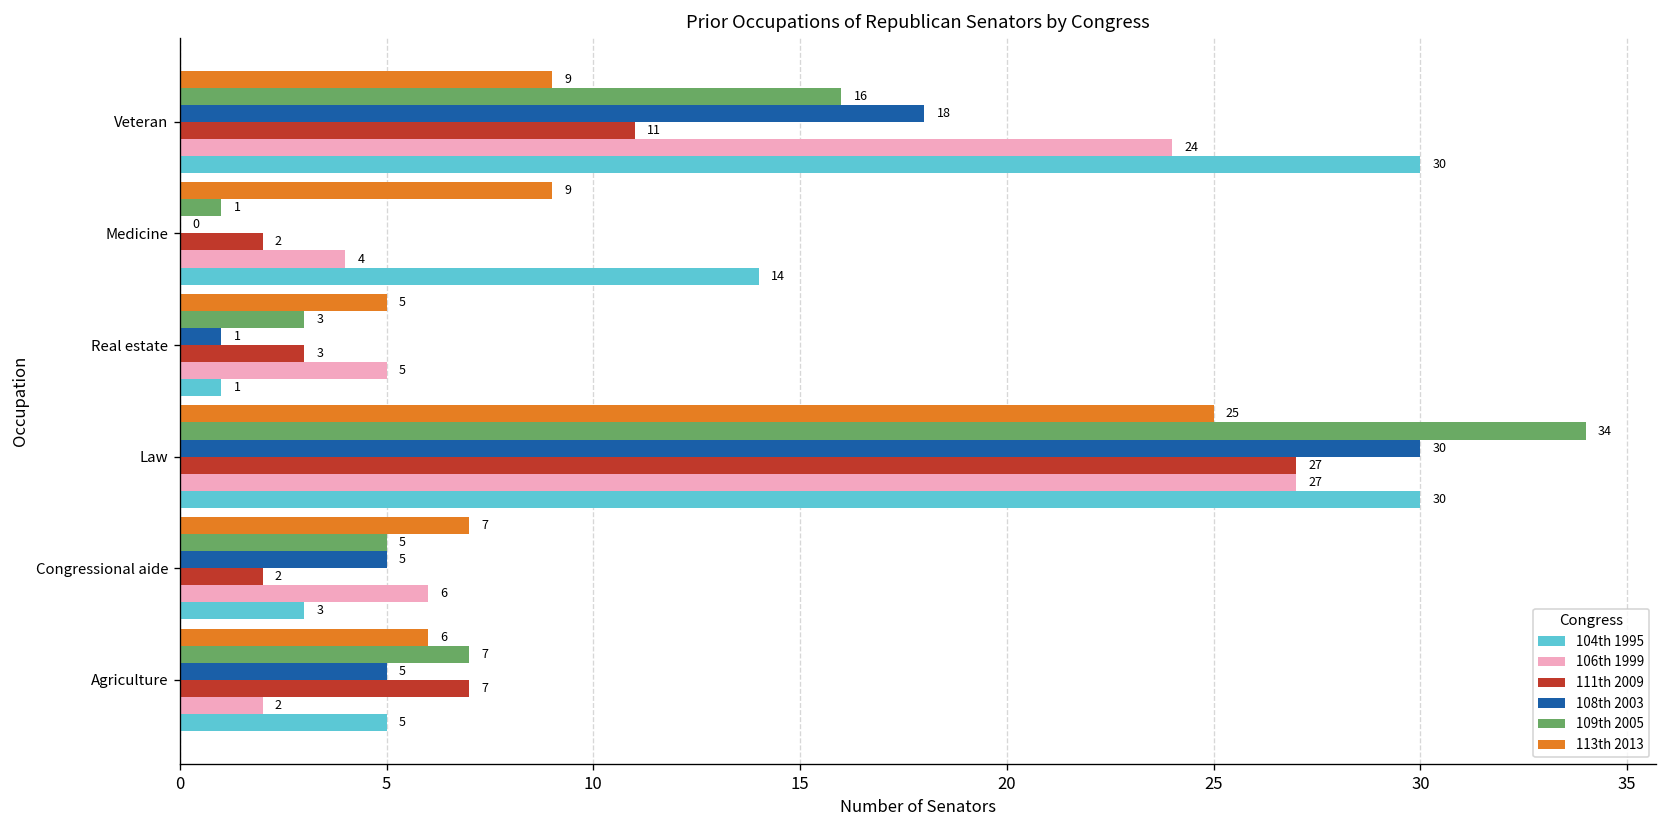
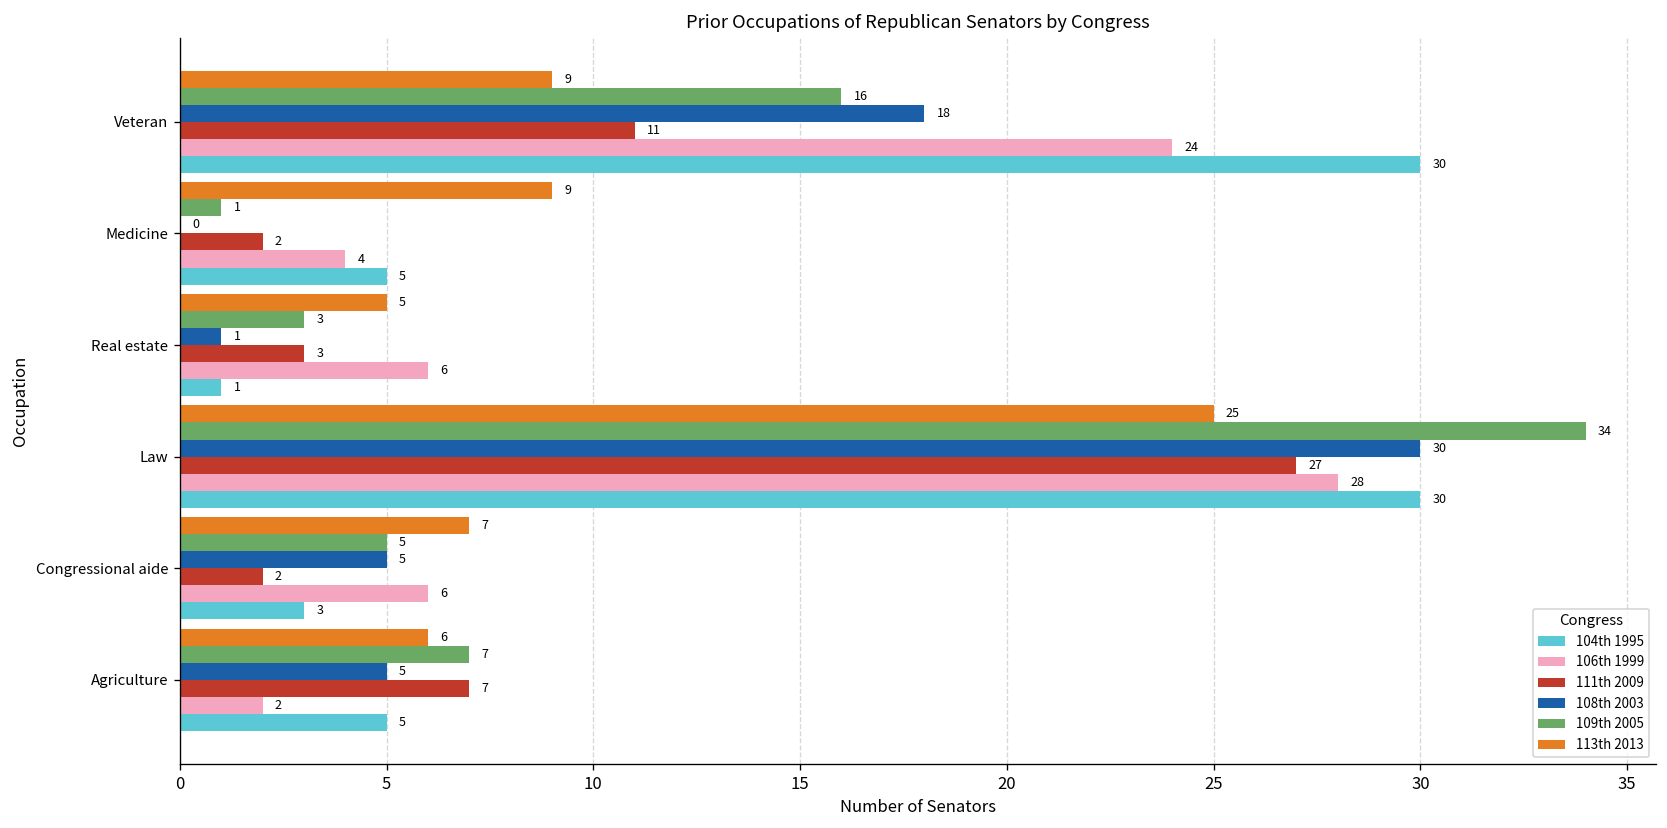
104th 1995, Medicine: 14 -> 5
106th 1999, Real estate: 5 -> 6
106th 1999, Law: 27 -> 28
